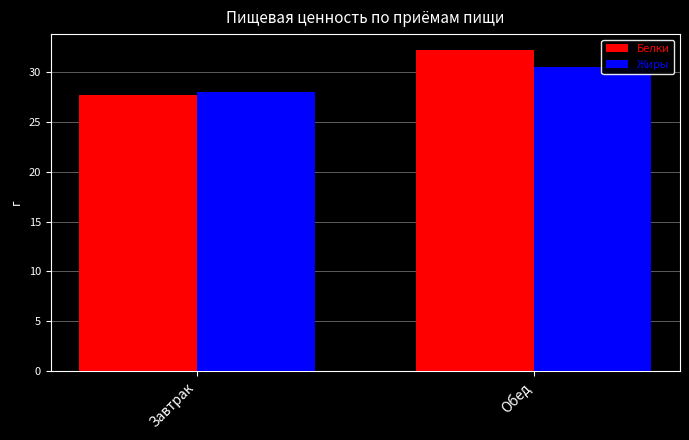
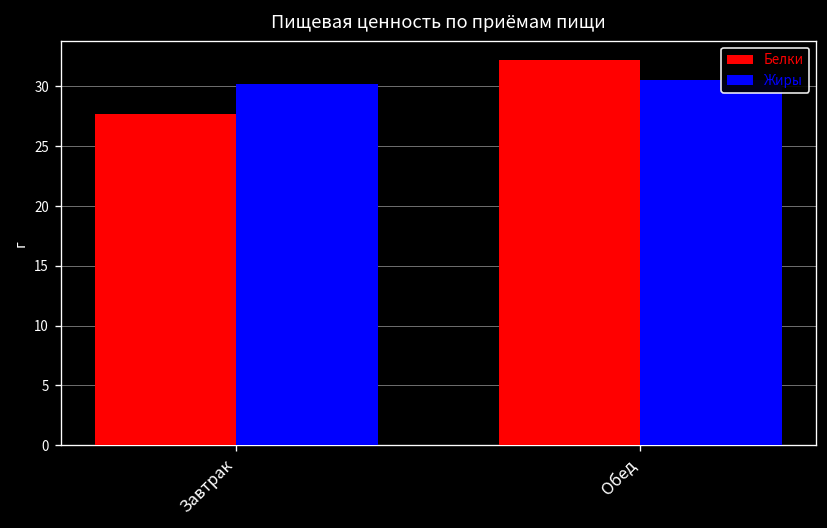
Жиры, Завтрак: 28 -> 30
